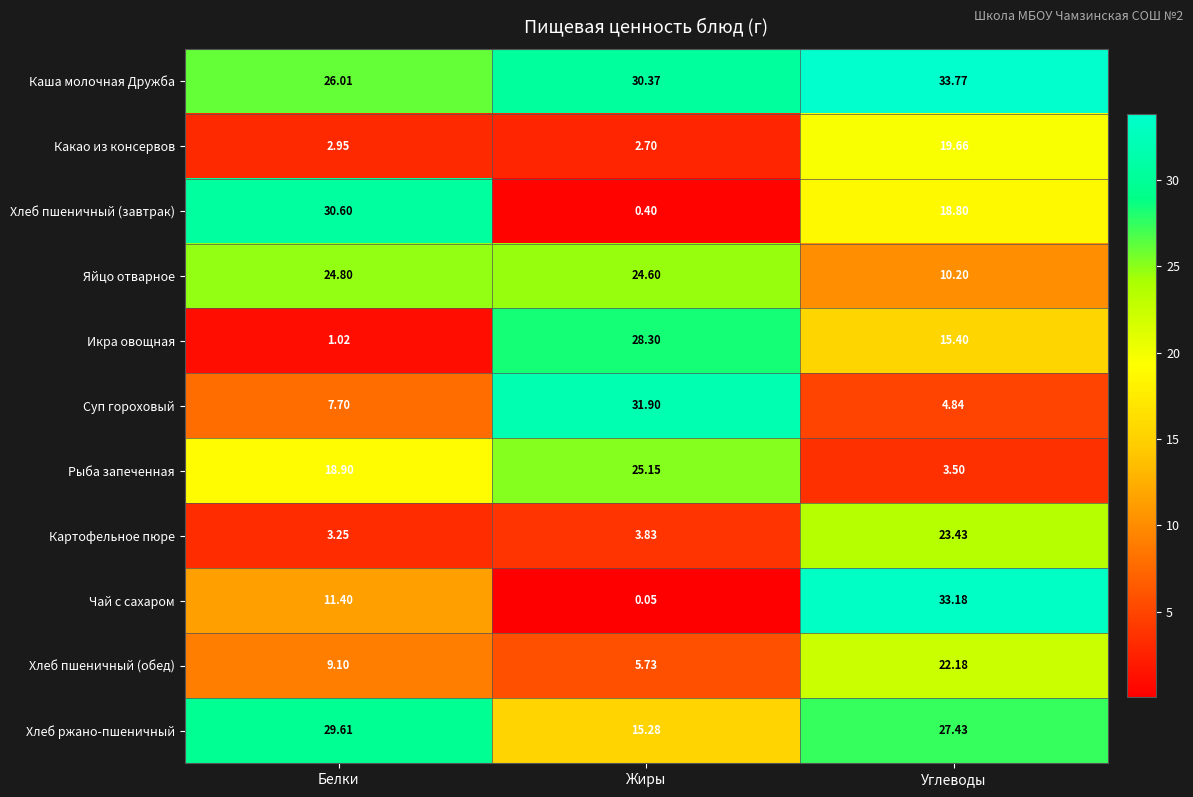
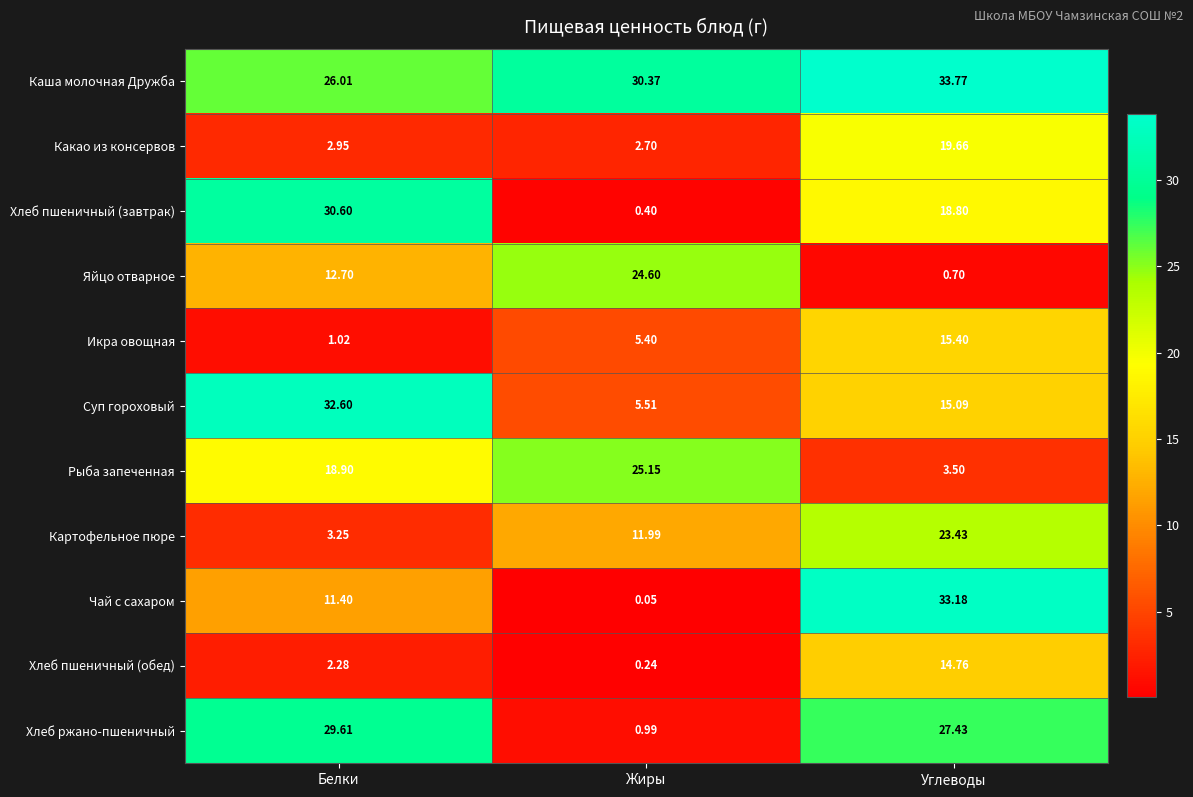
Яйцо отварное, Белки: 24.80 -> 12.70
Яйцо отварное, Углеводы: 10.20 -> 0.70
Икра овощная, Жиры: 28.30 -> 5.40
Суп гороховый, Белки: 7.70 -> 32.60
Суп гороховый, Жиры: 31.90 -> 5.51
Суп гороховый, Углеводы: 4.84 -> 15.09
Картофельное пюре, Жиры: 3.83 -> 11.99
Хлеб пшеничный (обед), Белки: 9.10 -> 2.28
Хлеб пшеничный (обед), Жиры: 5.73 -> 0.24
Хлеб пшеничный (обед), Углеводы: 22.18 -> 14.76
Хлеб ржано-пшеничный, Жиры: 15.28 -> 0.99
